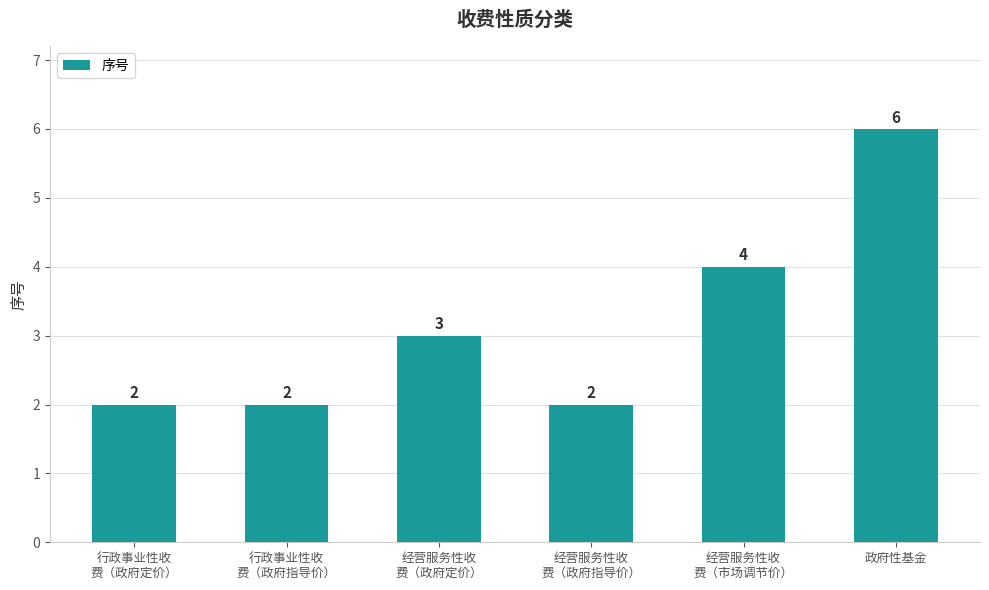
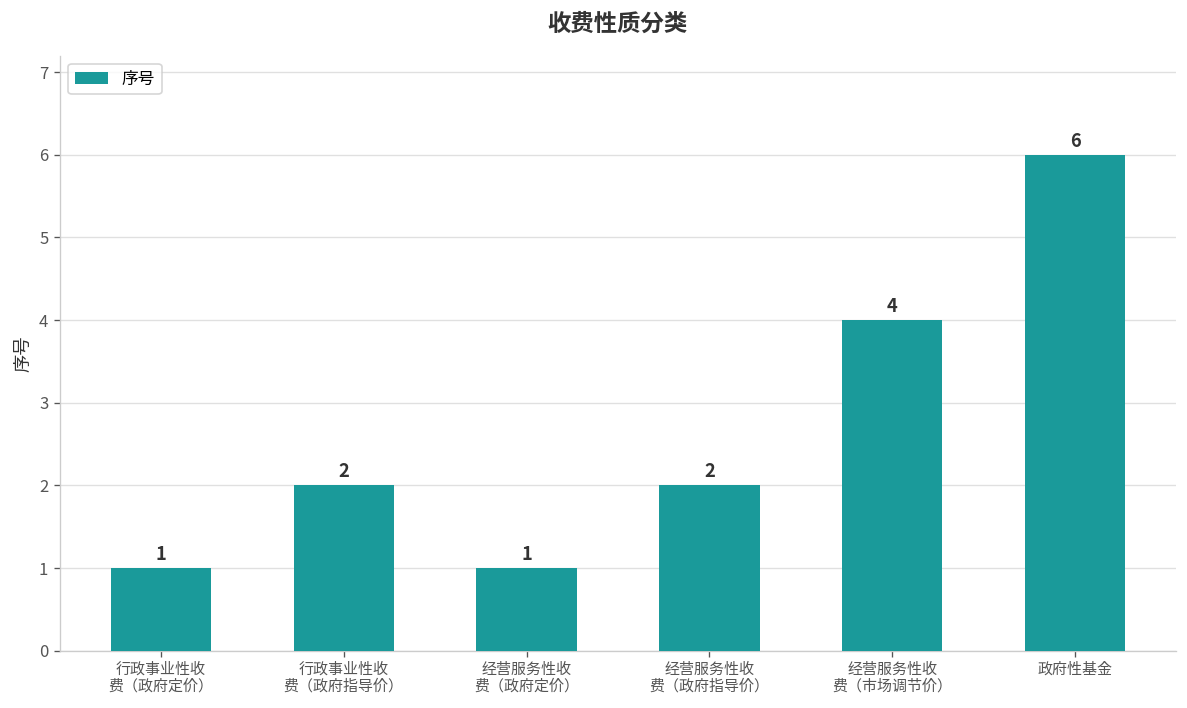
行政事业性收 费（政府定价）: 2 -> 1
经营服务性收 费（政府定价）: 3 -> 1
